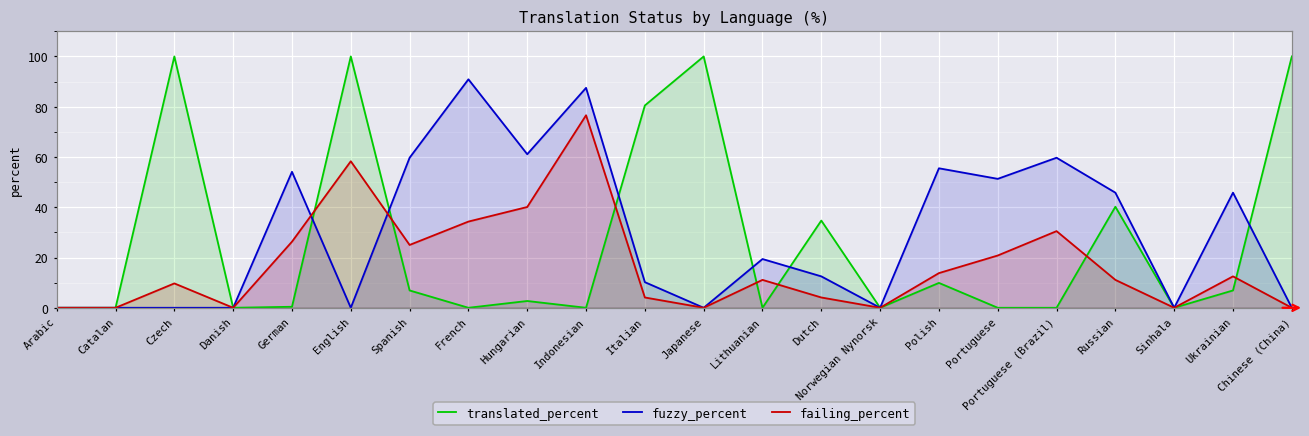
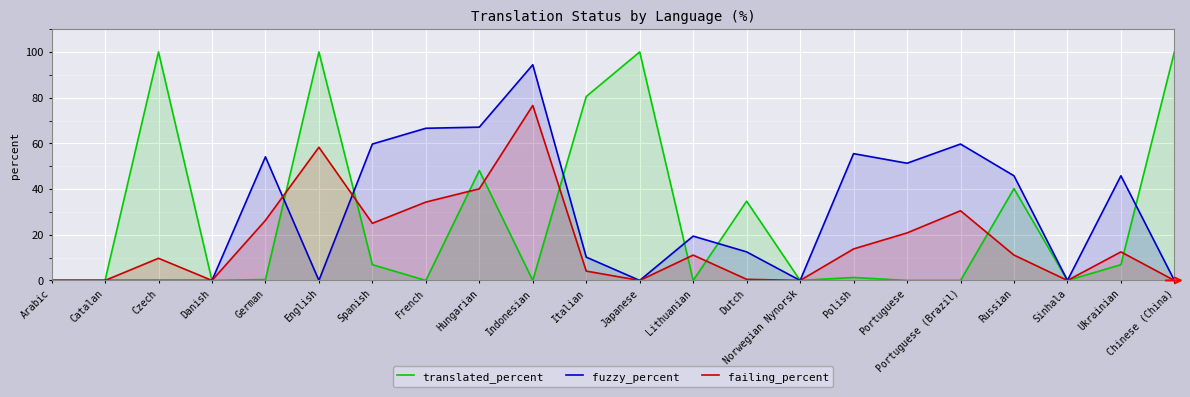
fuzzy_percent, French: 91 -> 67
translated_percent, Hungarian: 3 -> 48
fuzzy_percent, Hungarian: 61 -> 67
fuzzy_percent, Indonesian: 88 -> 94
failing_percent, Dutch: 4 -> 1
translated_percent, Polish: 10 -> 1
